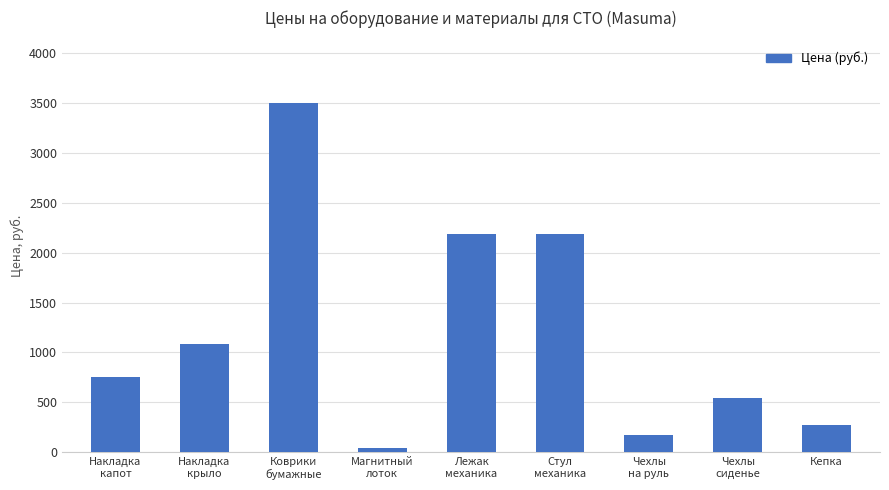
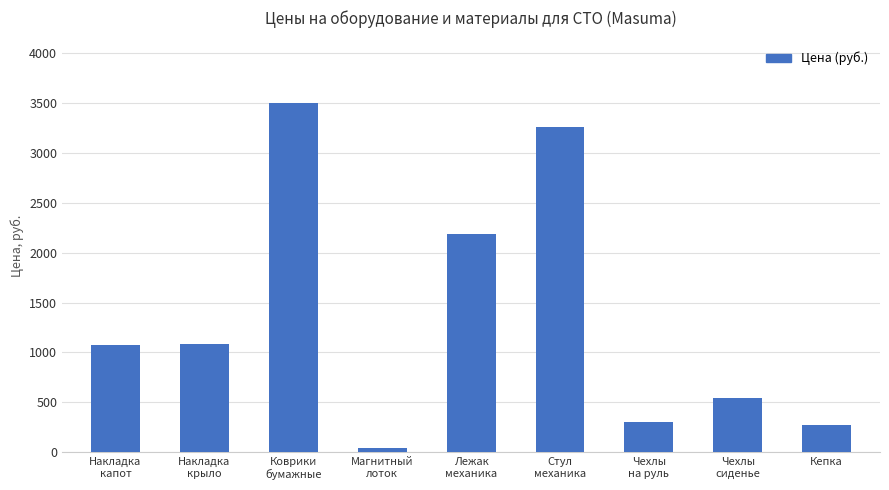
Накладка капот: 800 -> 1100
Стул механика: 2200 -> 3300
Чехлы на руль: 200 -> 300
